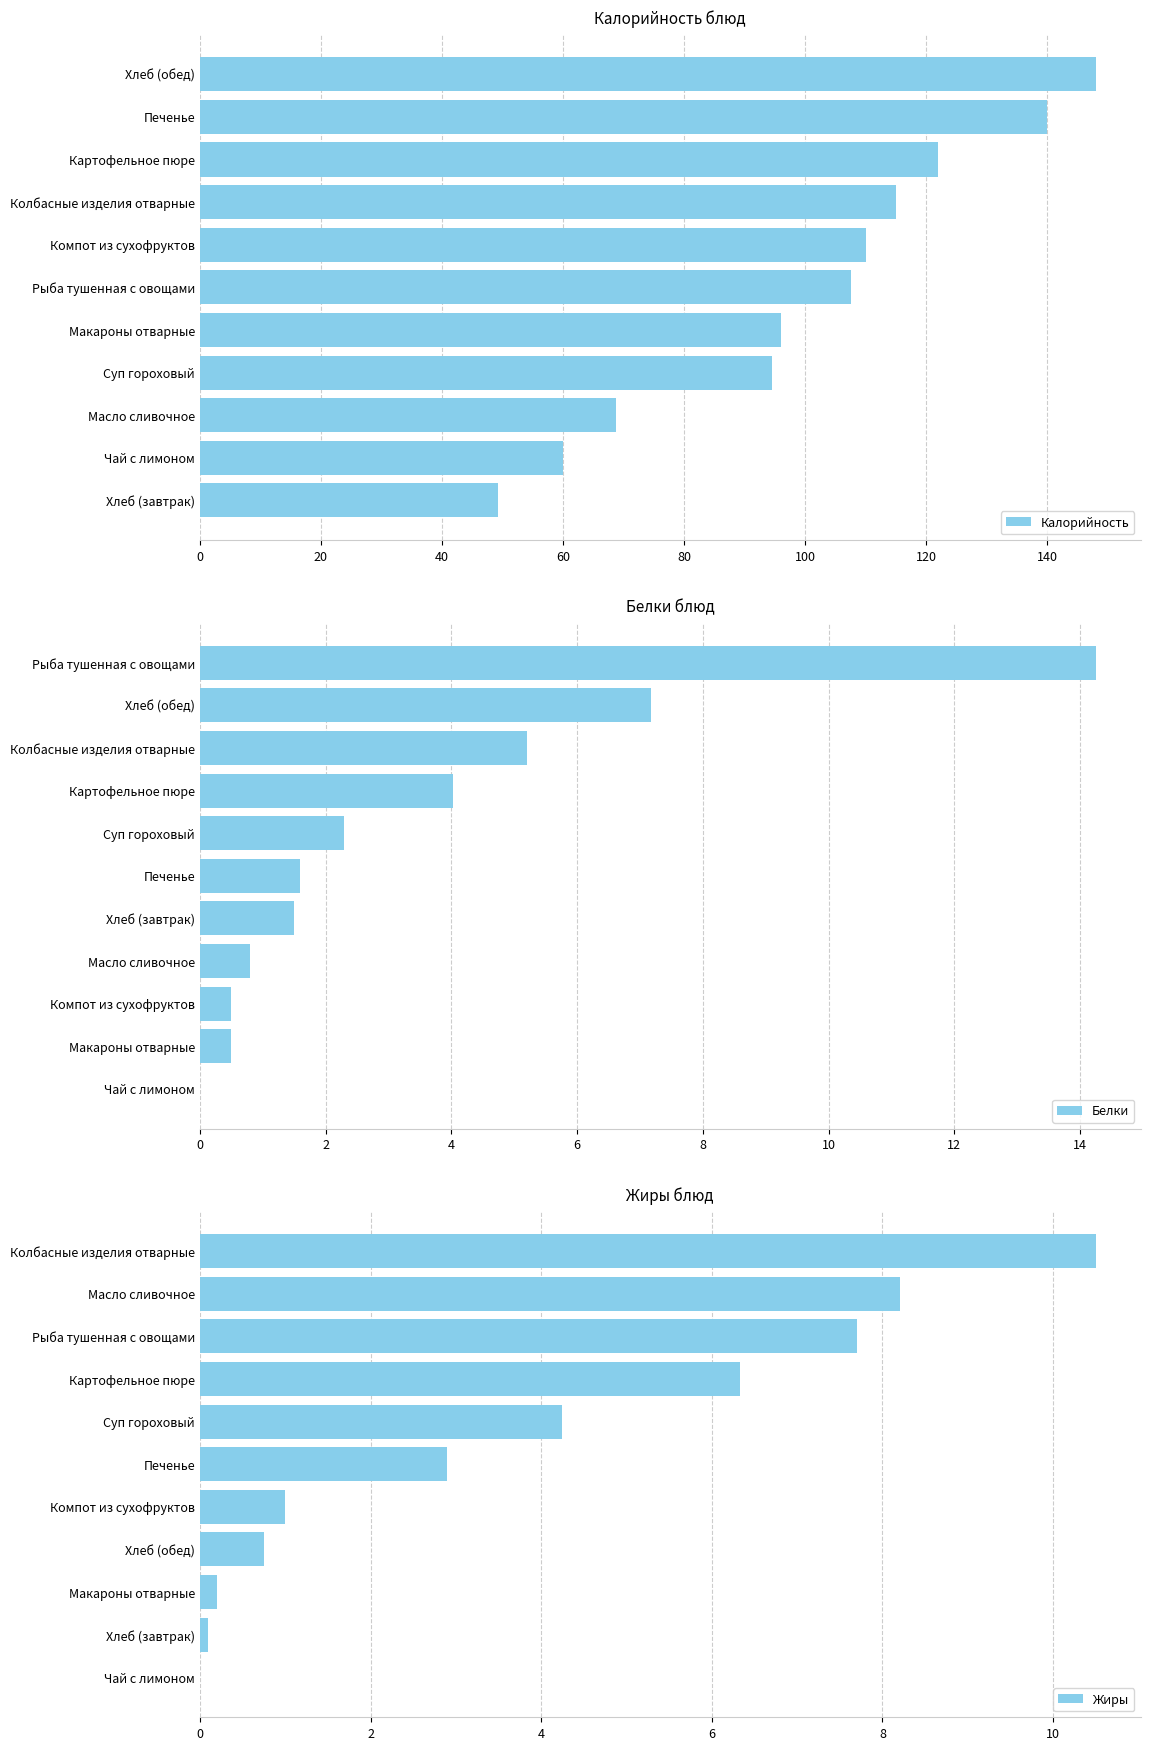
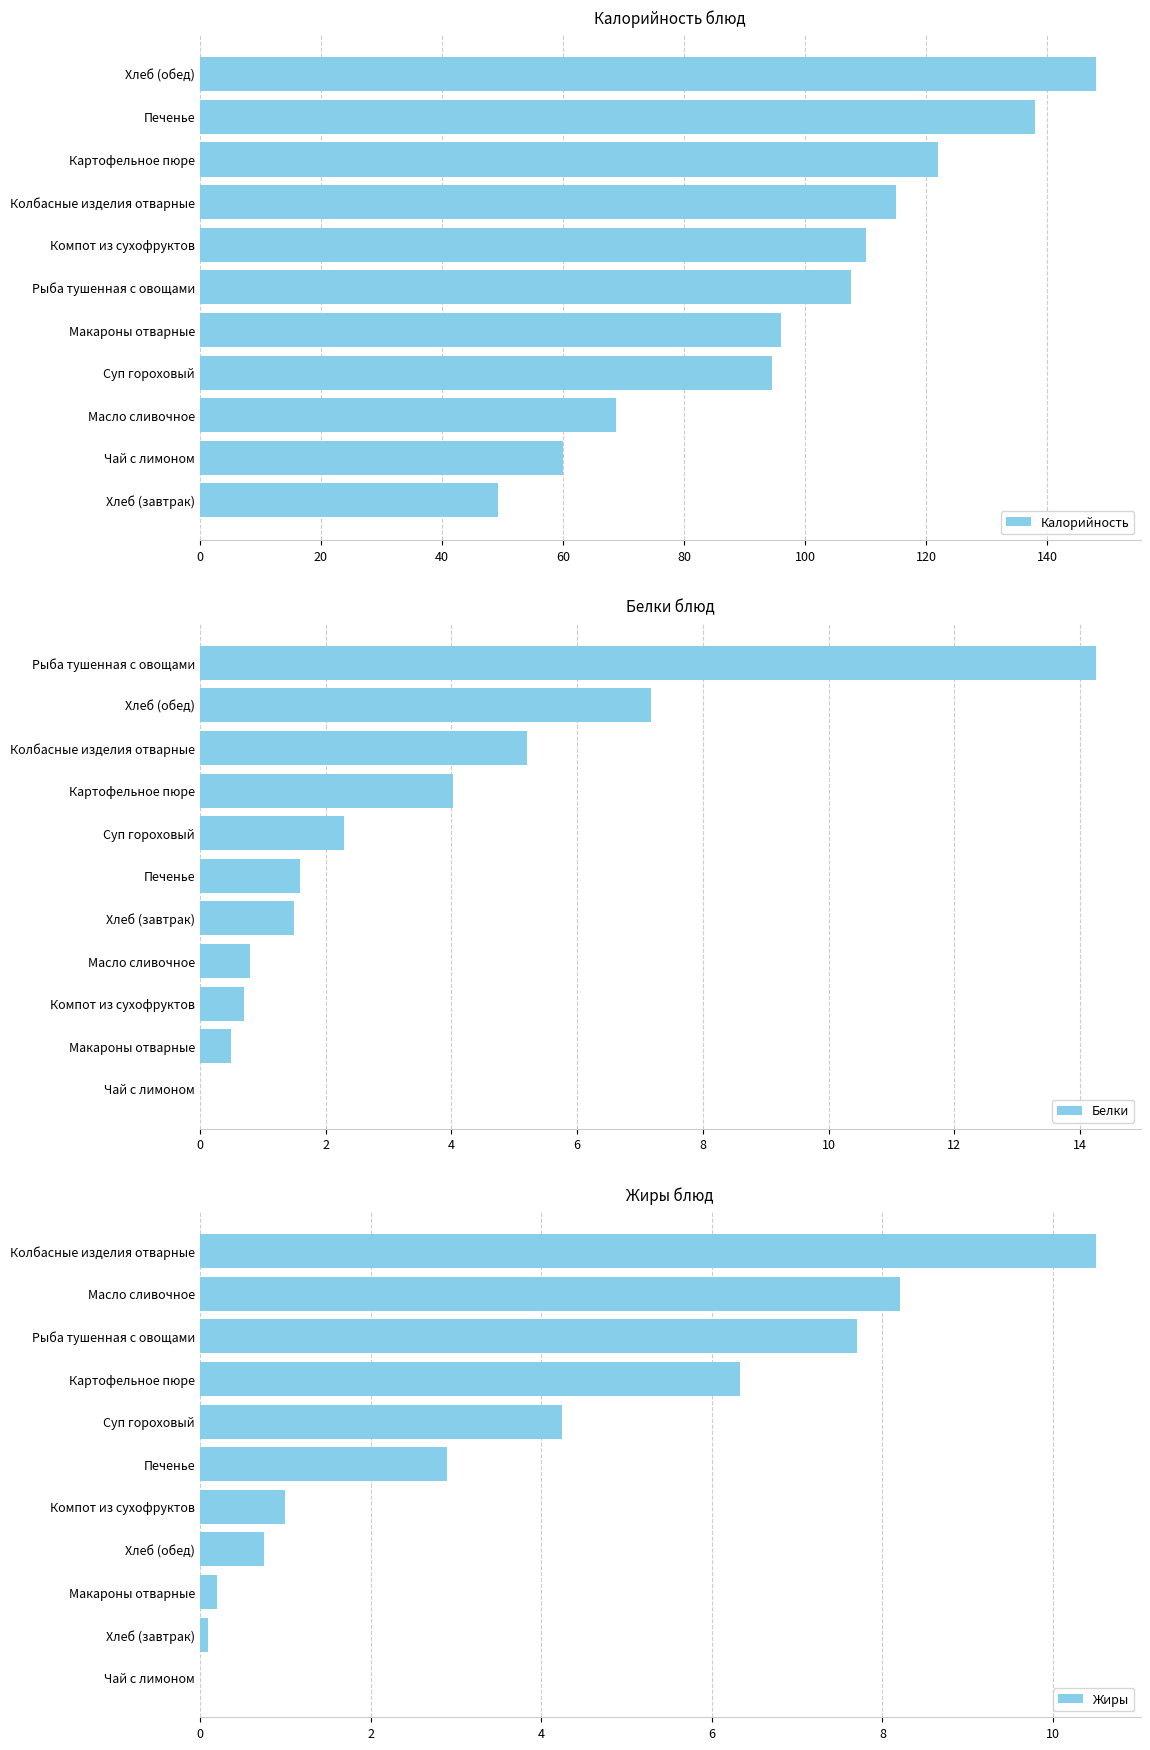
Калорийность блюд, Печенье: 140 -> 138
Белки блюд, Компот из сухофруктов: 0.5 -> 0.7
